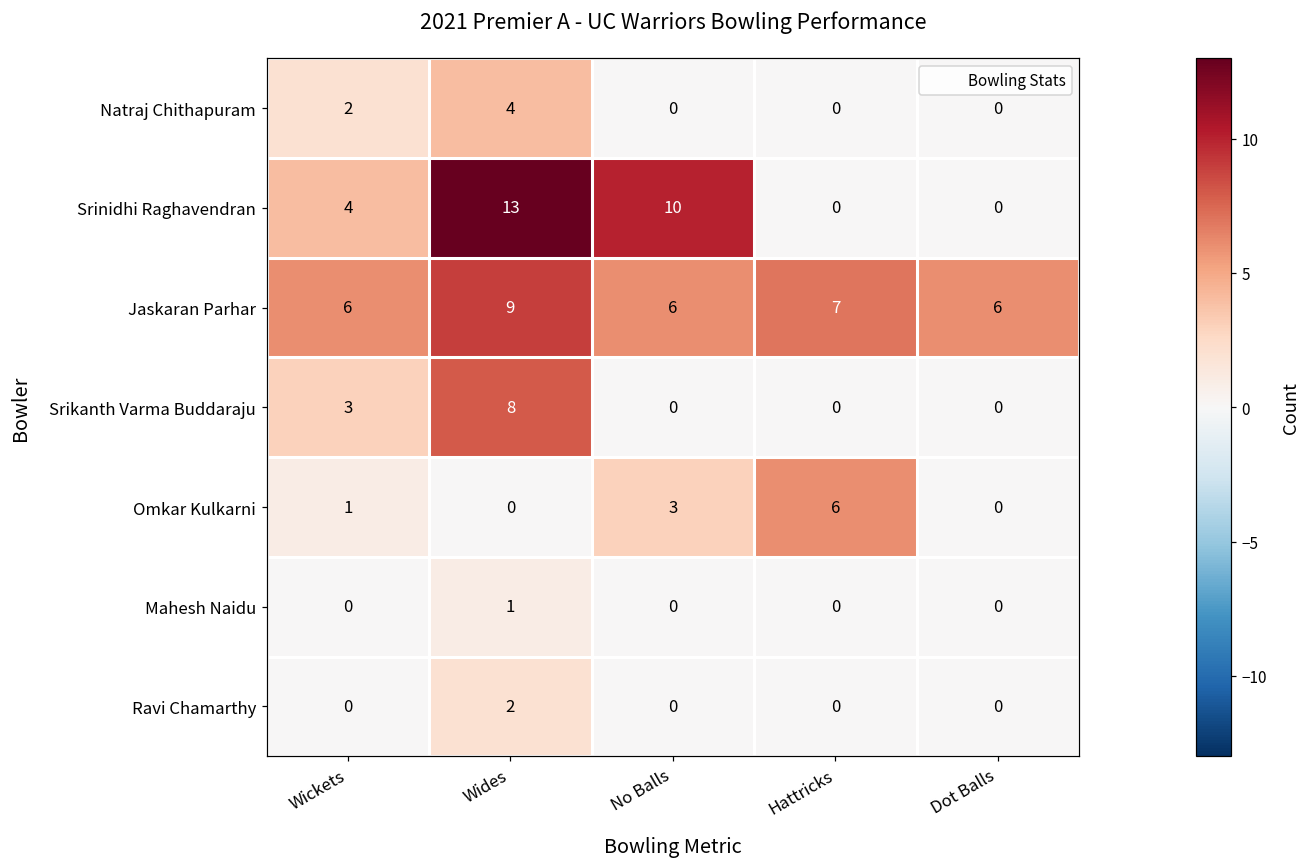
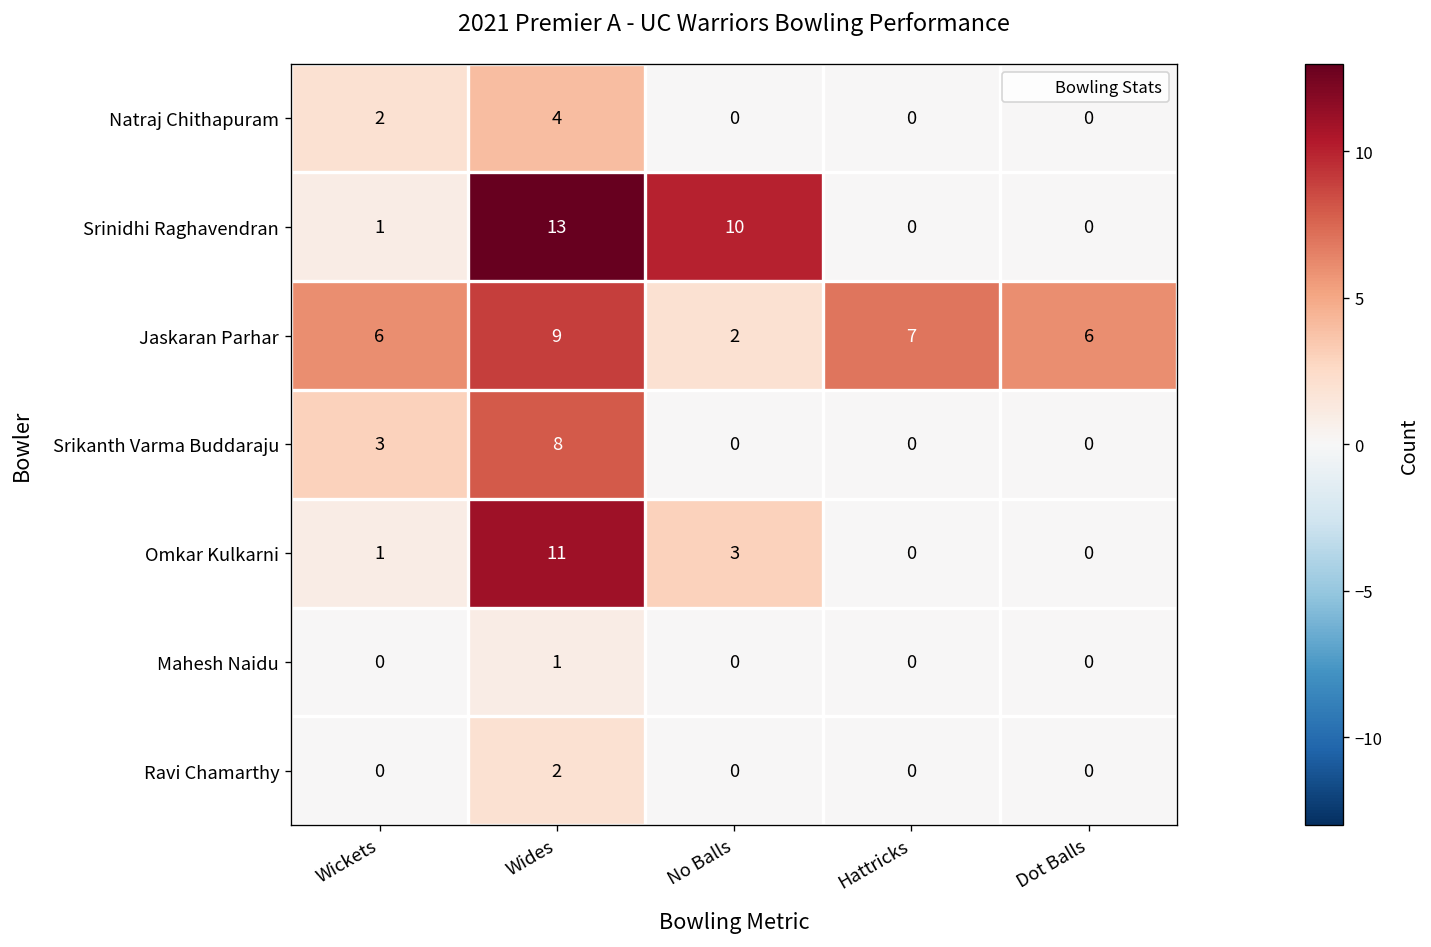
Srinidhi Raghavendran, Wickets: 4 -> 1
Jaskaran Parhar, No Balls: 6 -> 2
Omkar Kulkarni, Wides: 0 -> 11
Omkar Kulkarni, Hattricks: 6 -> 0
